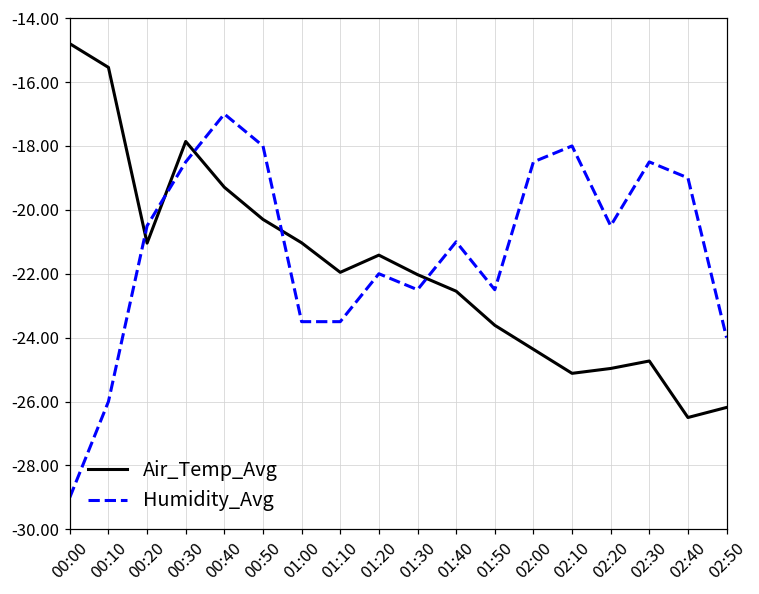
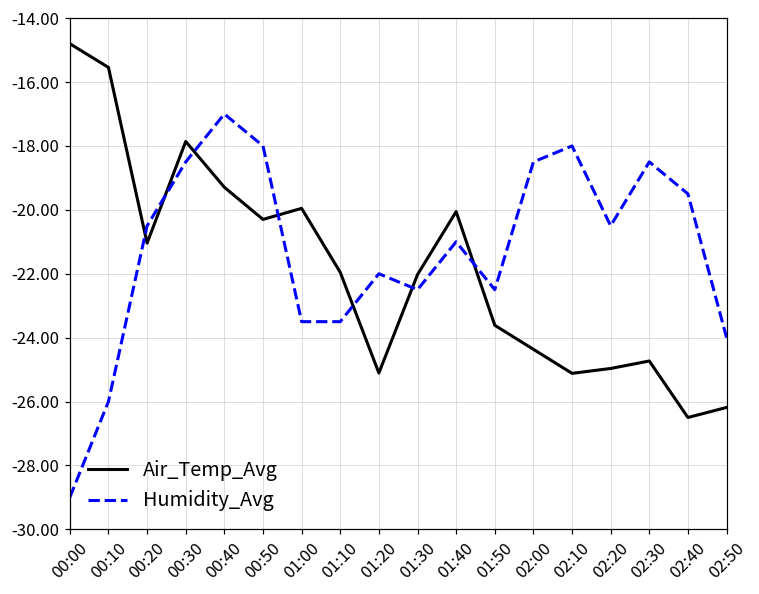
Air_Temp_Avg, 01:00: -21.0 -> -20.0
Air_Temp_Avg, 01:20: -21.4 -> -25.1
Air_Temp_Avg, 01:40: -22.5 -> -20.1
Humidity_Avg, 02:40: -19.0 -> -19.5
